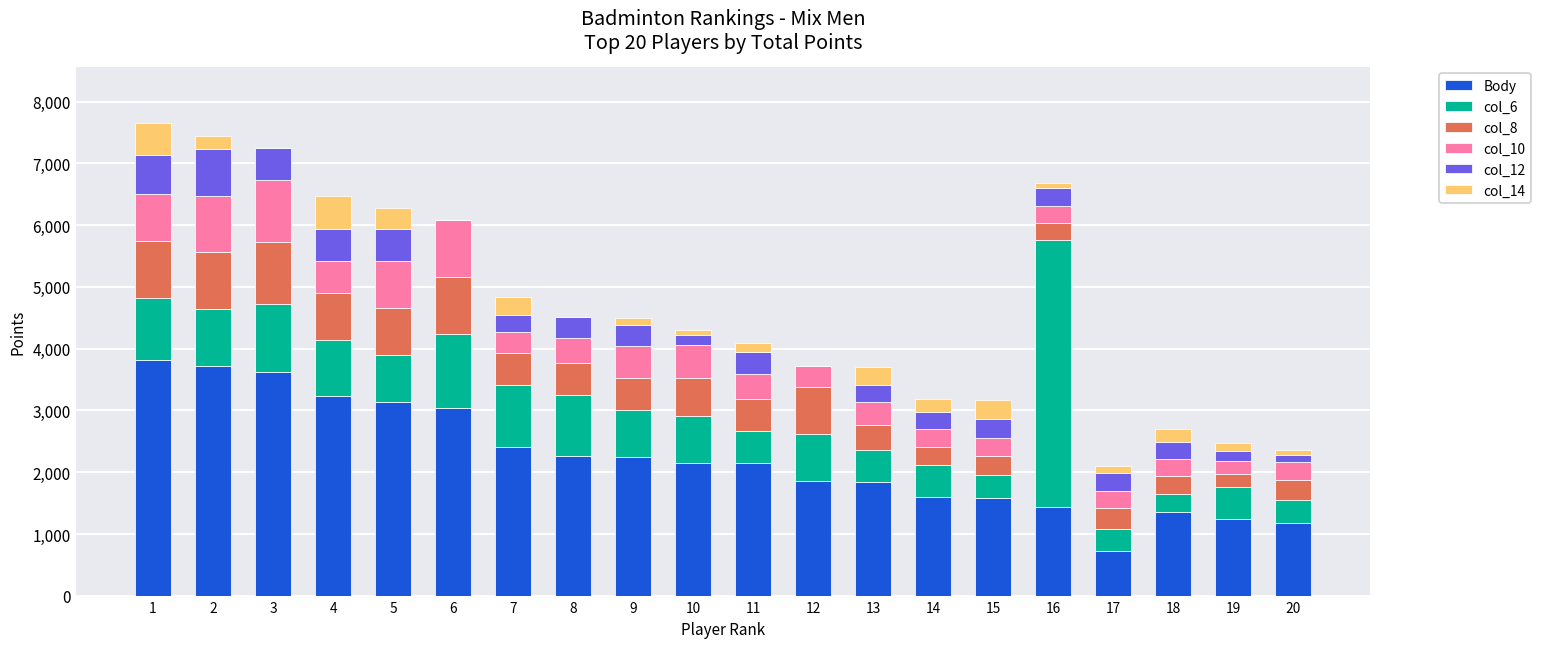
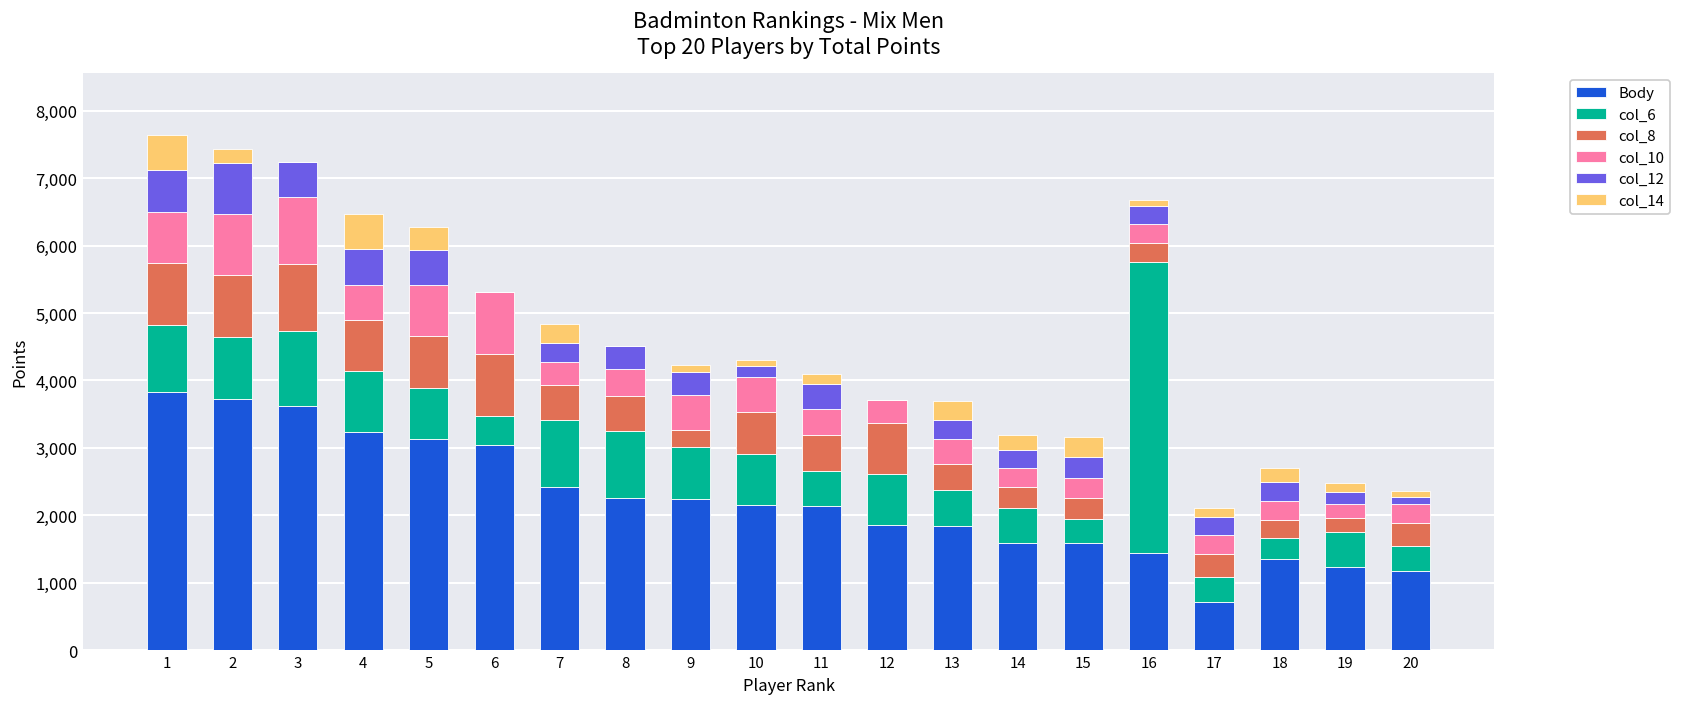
col_6, 6: 1,200 -> 400
col_8, 9: 500 -> 300
